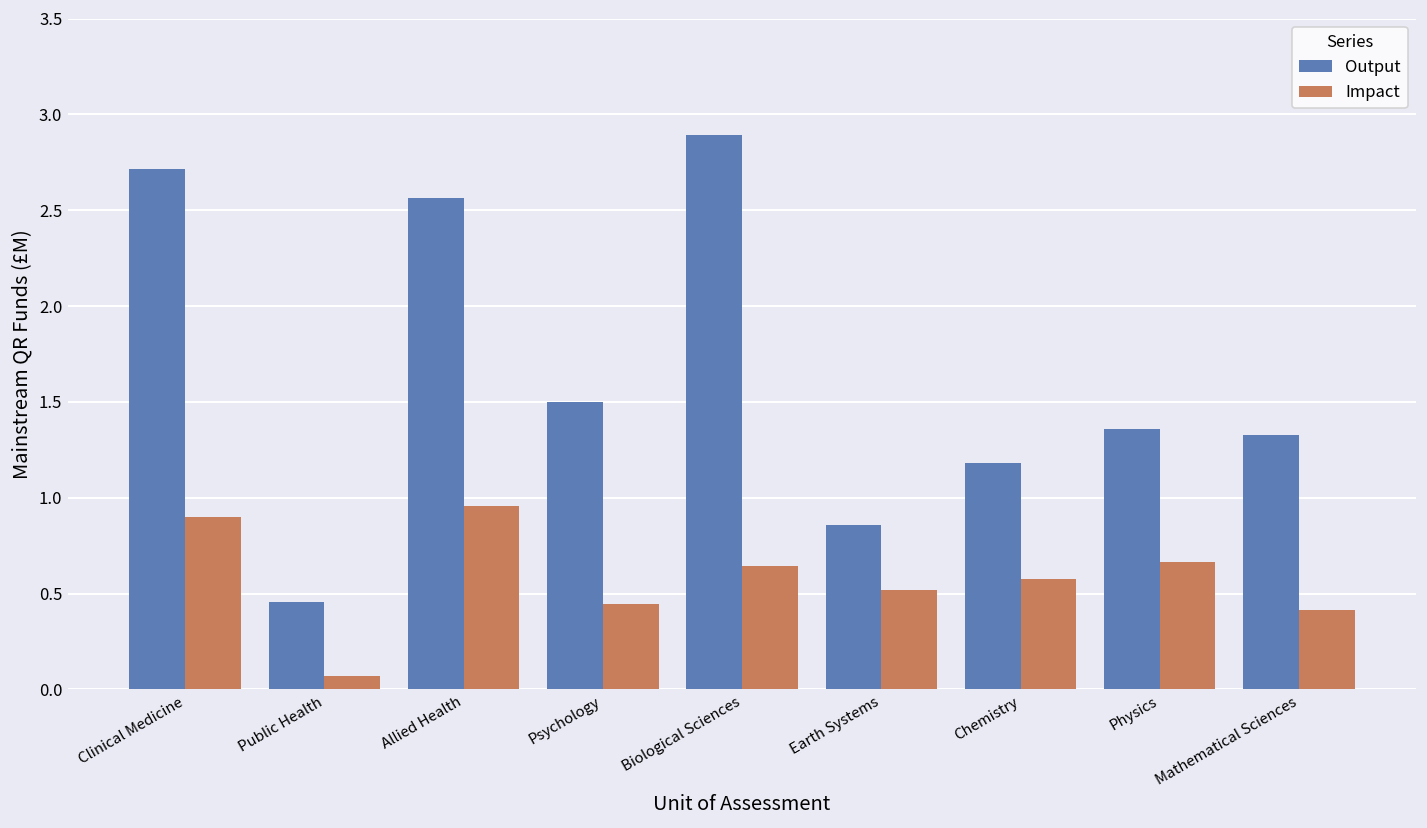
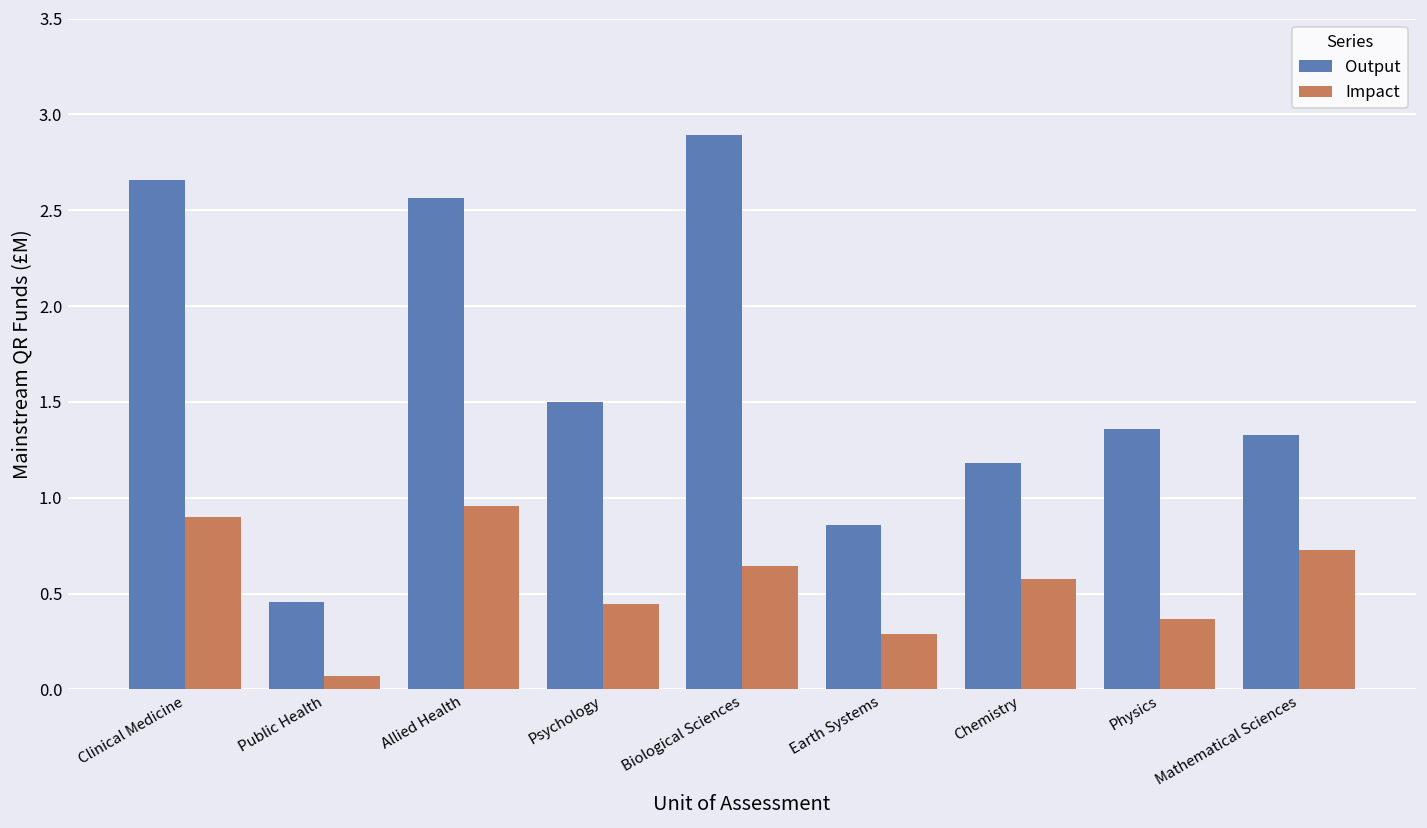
Output, Clinical Medicine: 2.72 -> 2.66
Impact, Earth Systems: 0.52 -> 0.29
Impact, Physics: 0.67 -> 0.37
Impact, Mathematical Sciences: 0.42 -> 0.73
